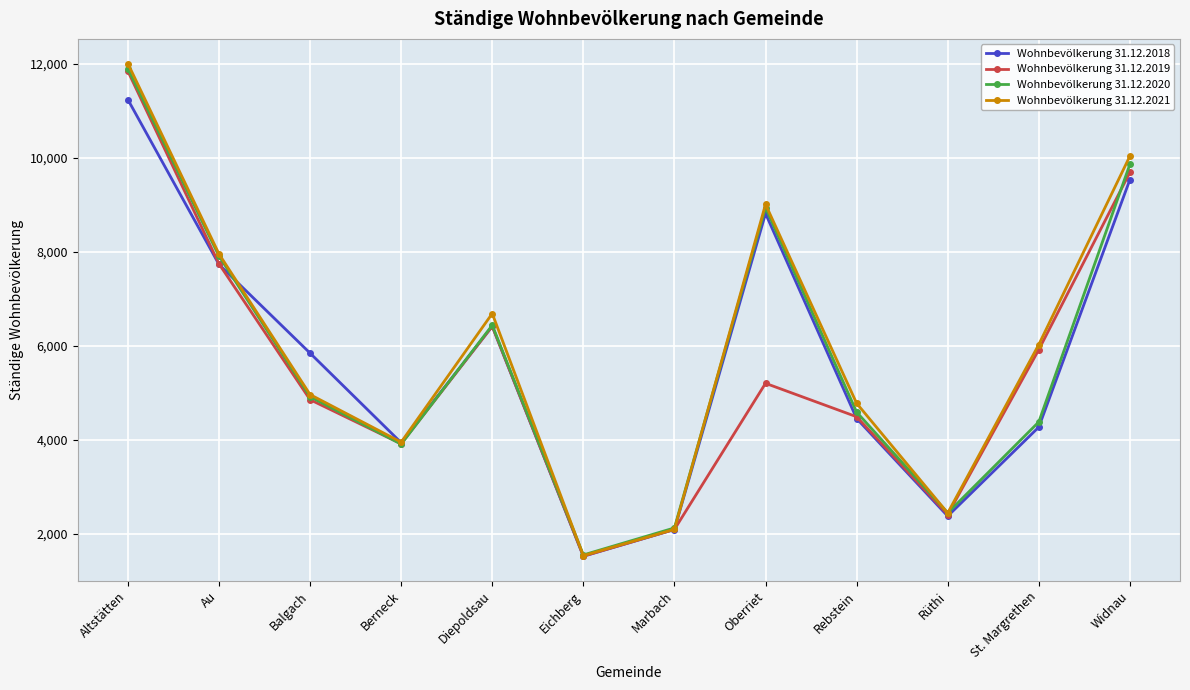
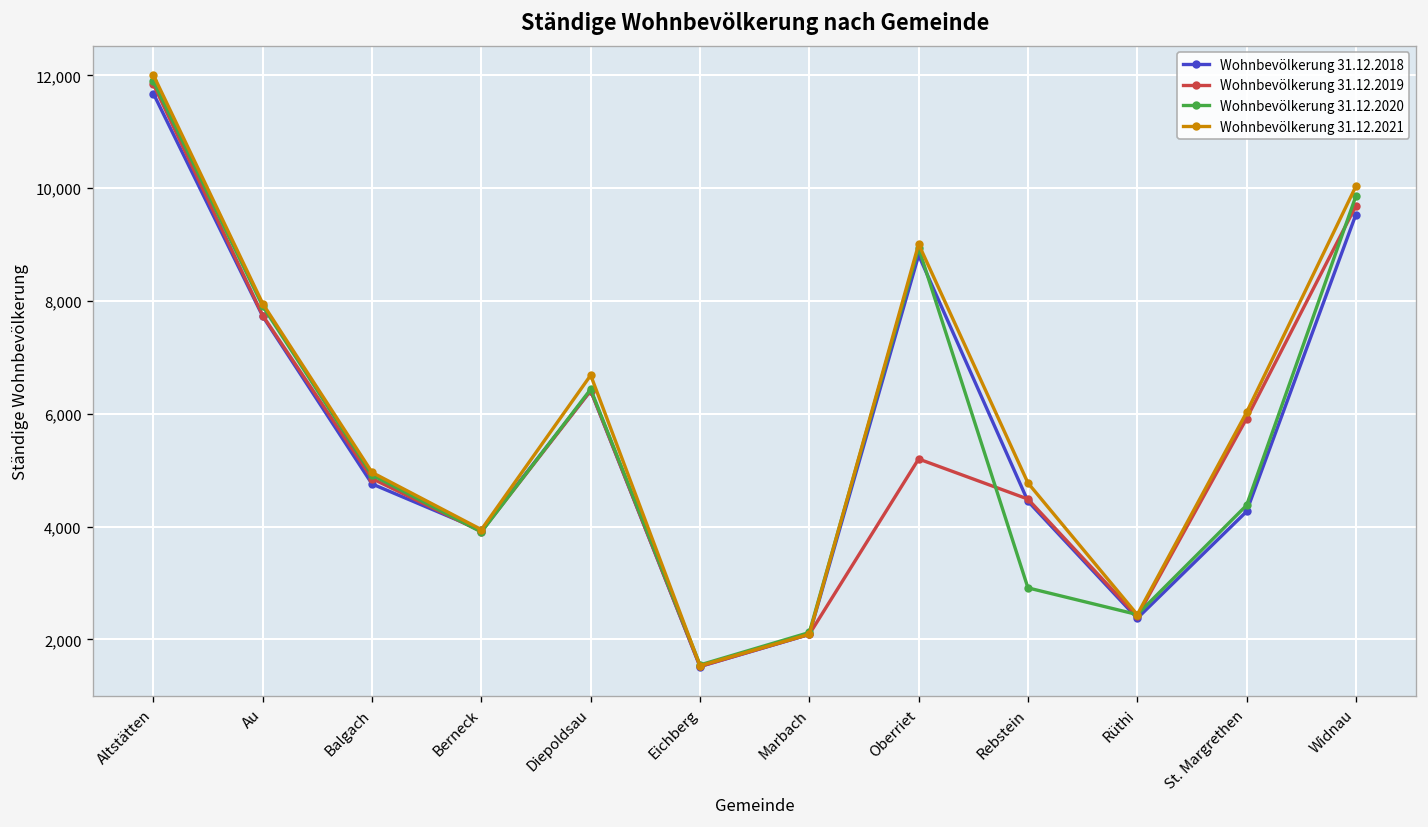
Wohnbevölkerung 31.12.2018, Altstätten: 11,200 -> 11,700
Wohnbevölkerung 31.12.2018, Balgach: 5,800 -> 4,800
Wohnbevölkerung 31.12.2020, Rebstein: 4,600 -> 2,900
